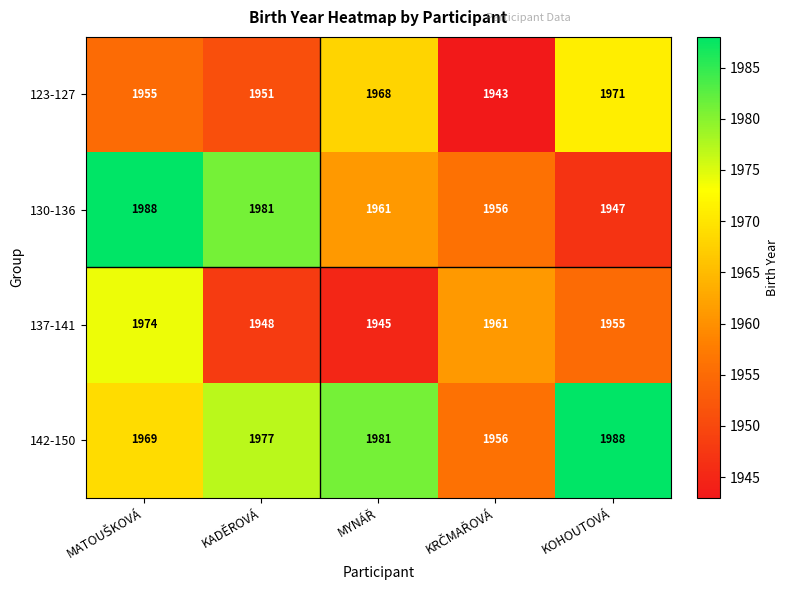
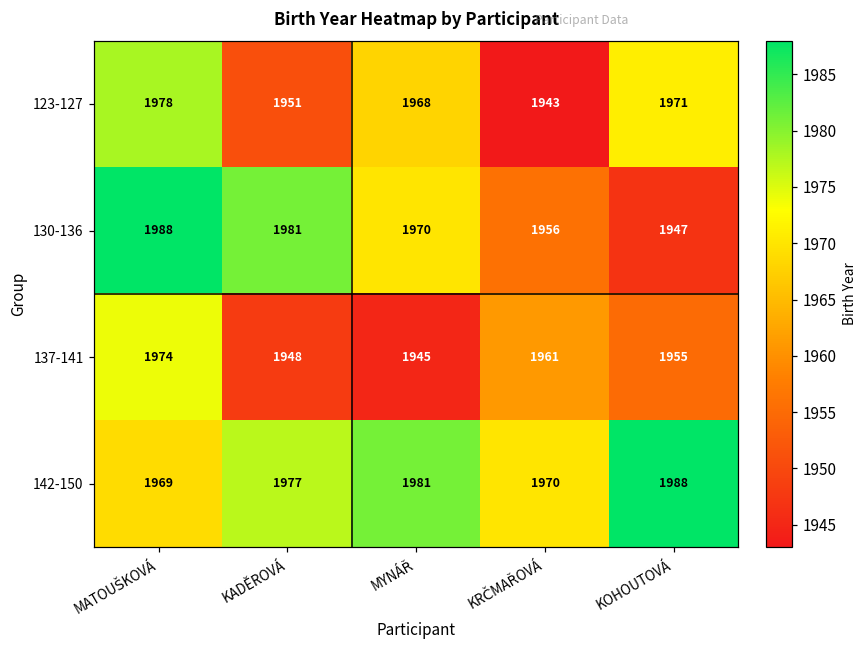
123-127, MATOUŠKOVÁ: 1955 -> 1978
130-136, MYNÁŘ: 1961 -> 1970
142-150, KRČMAŘOVÁ: 1956 -> 1970
